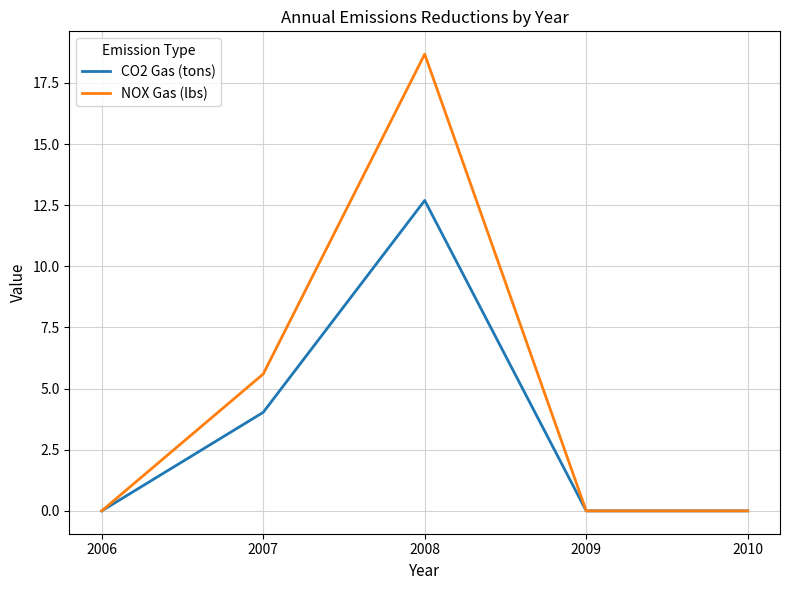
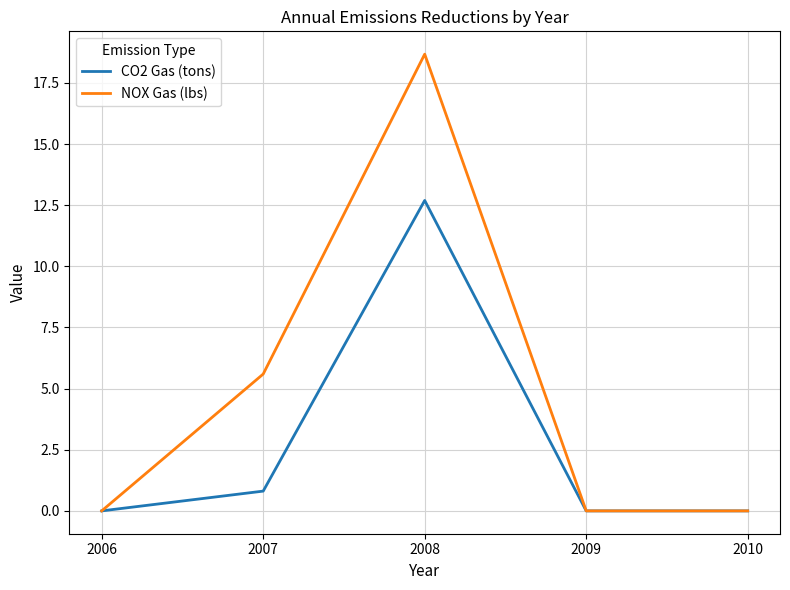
CO2 Gas (tons), 2007: 4.0 -> 0.8
